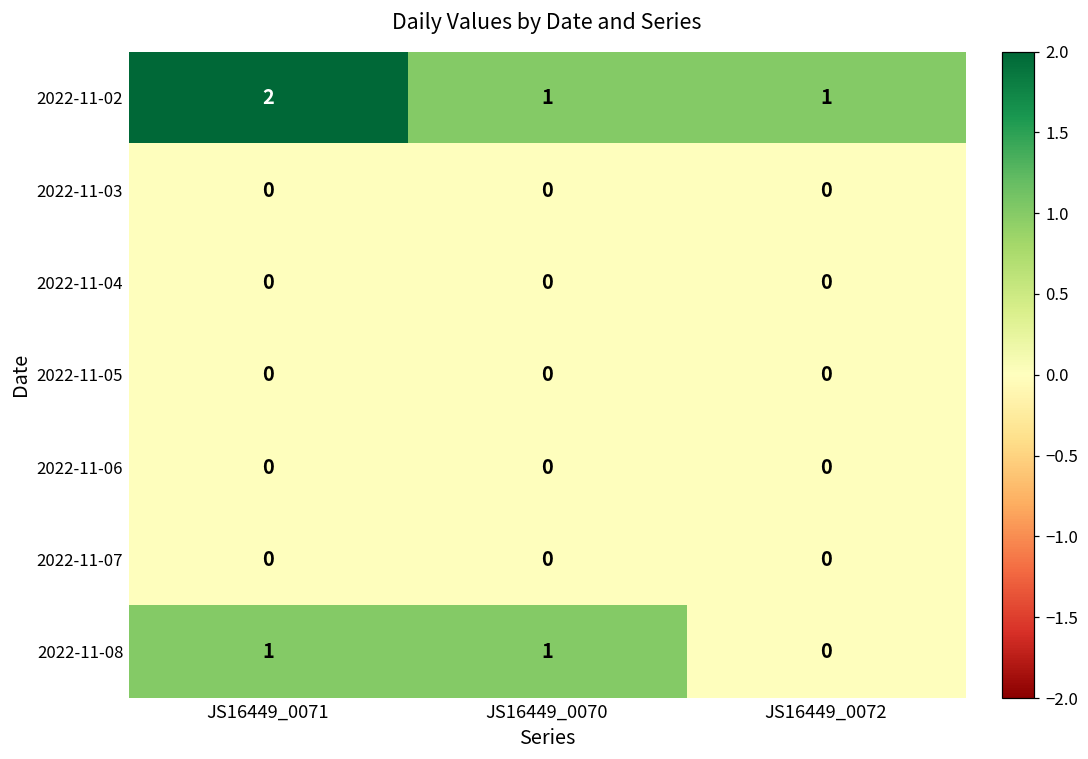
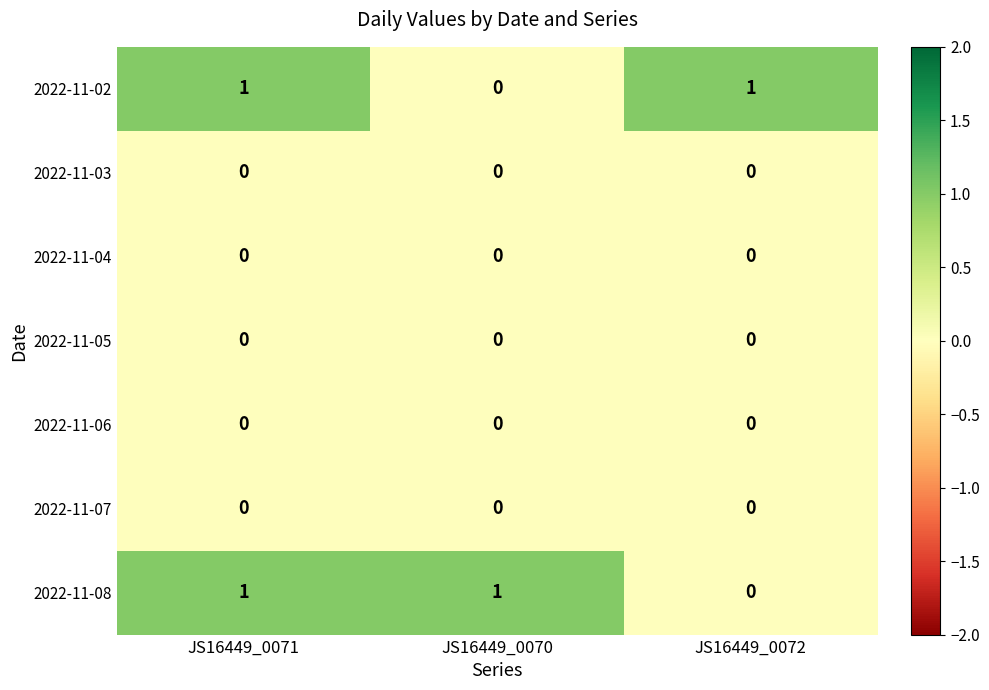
2022-11-02, JS16449_0071: 2 -> 1
2022-11-02, JS16449_0070: 1 -> 0
